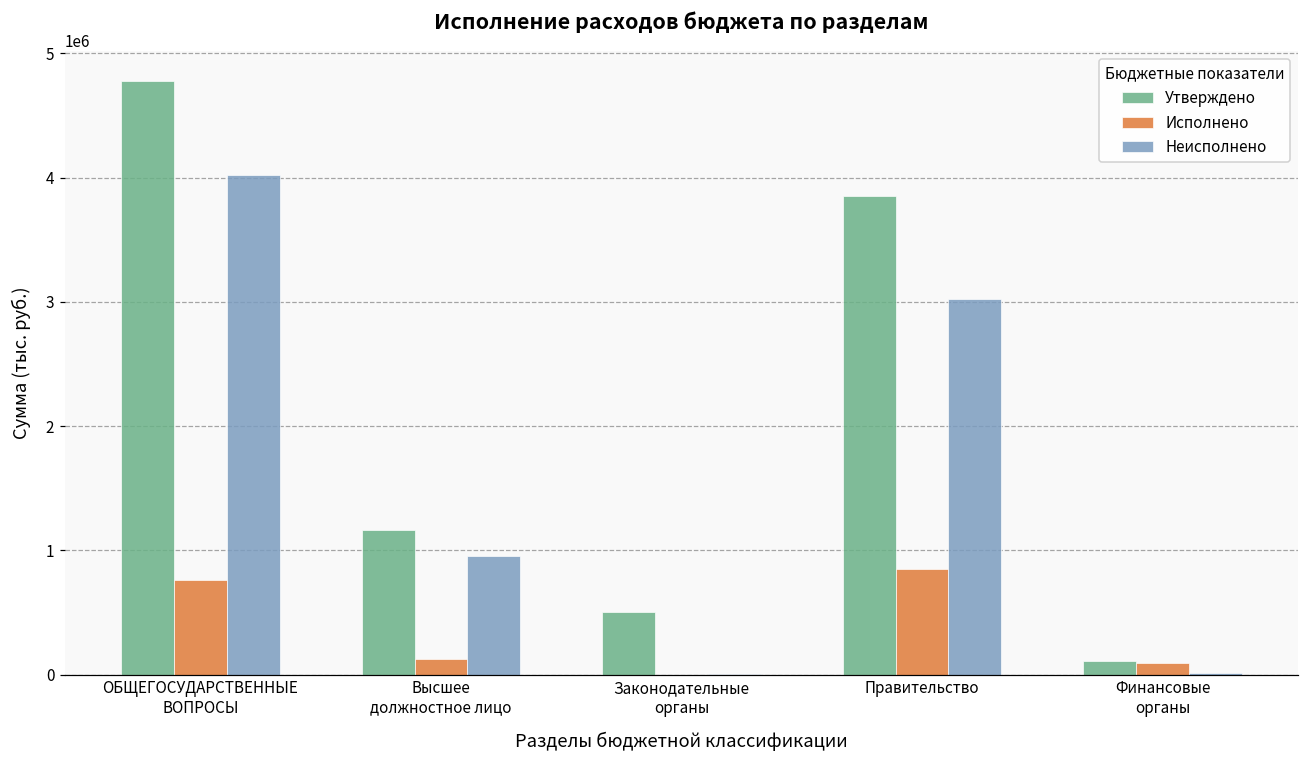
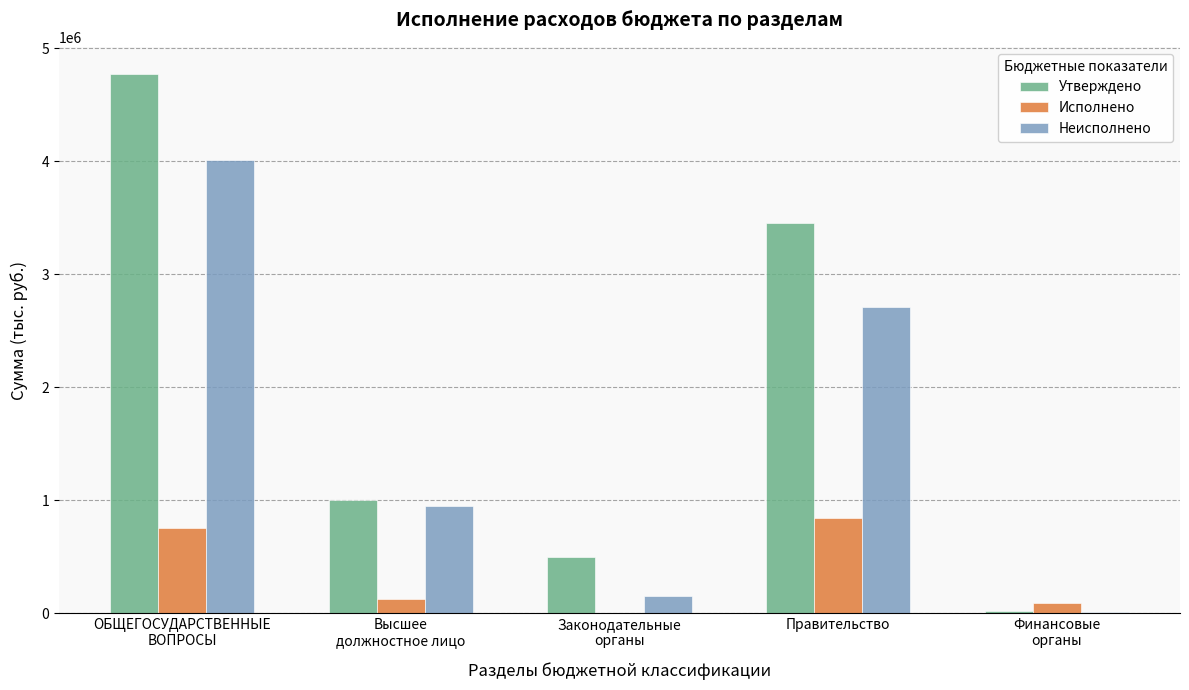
Утверждено, Высшее должностное лицо: 1170000 -> 1000000
Неисполнено, Законодательные органы: 10000 -> 160000
Утверждено, Правительство: 3850000 -> 3450000
Неисполнено, Правительство: 3030000 -> 2710000
Утверждено, Финансовые органы: 110000 -> 20000
